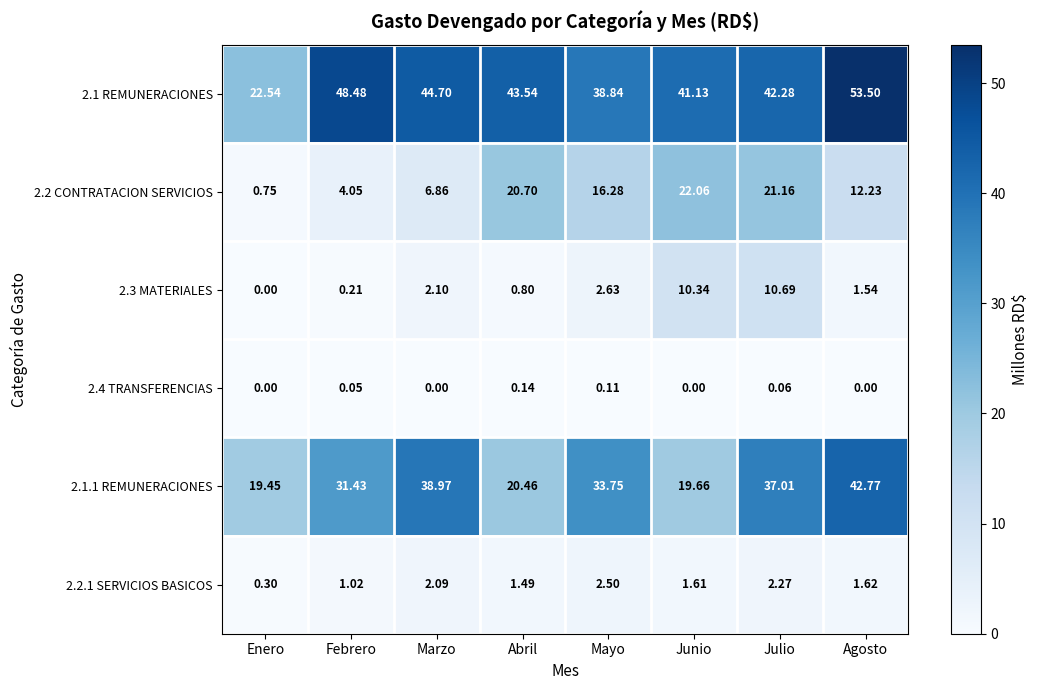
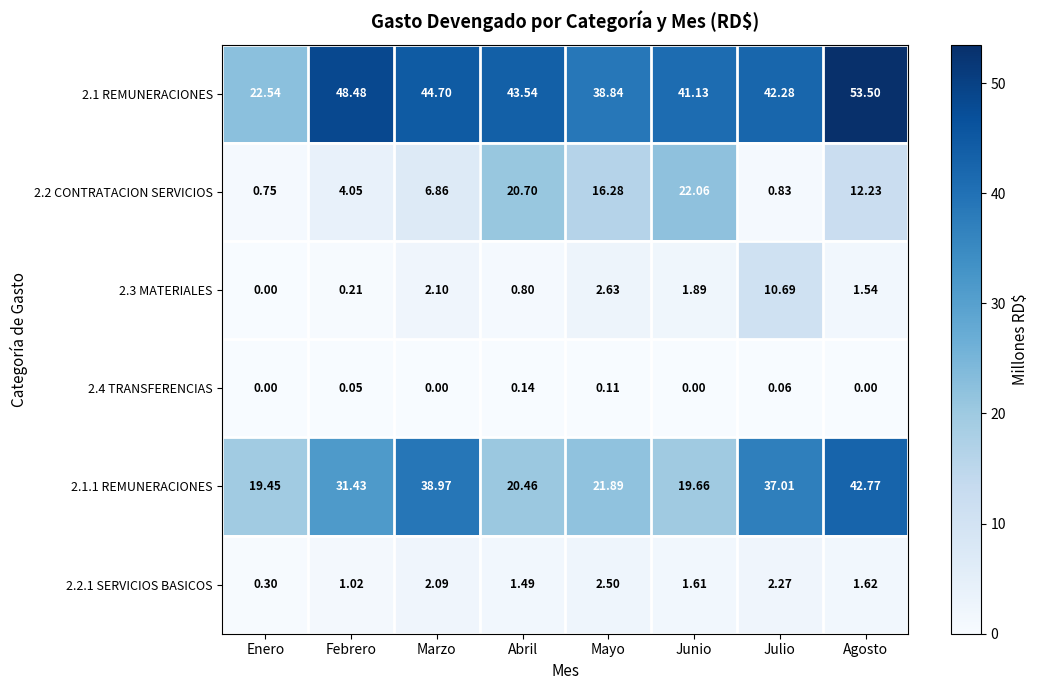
2.2 CONTRATACION SERVICIOS, Julio: 21.16 -> 0.83
2.3 MATERIALES, Junio: 10.34 -> 1.89
2.1.1 REMUNERACIONES, Mayo: 33.75 -> 21.89
